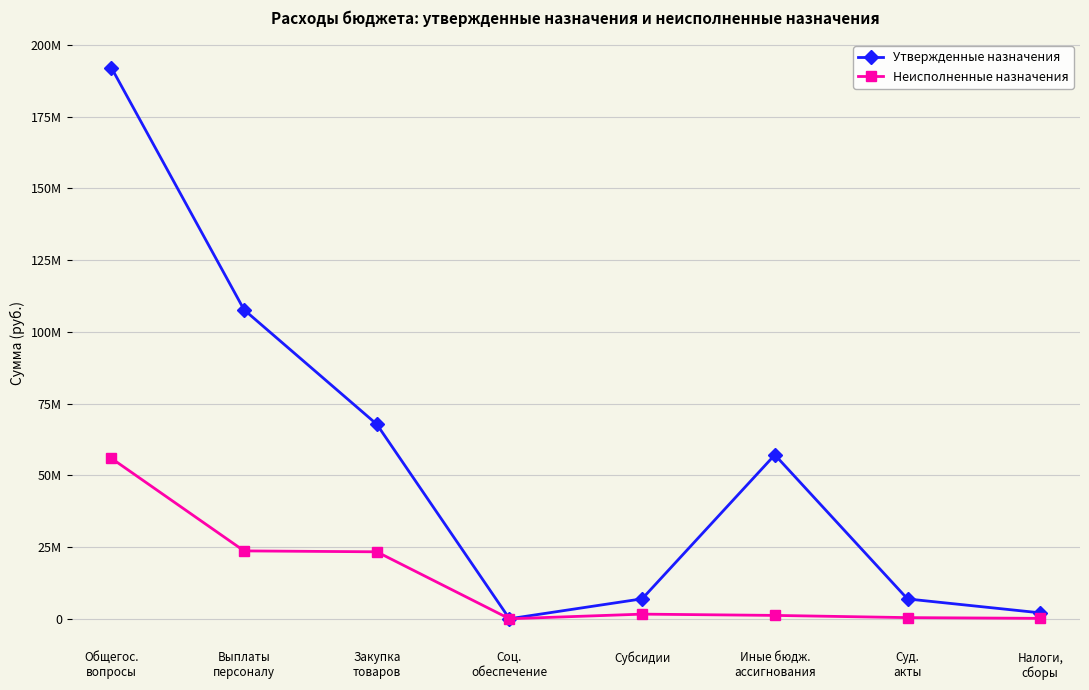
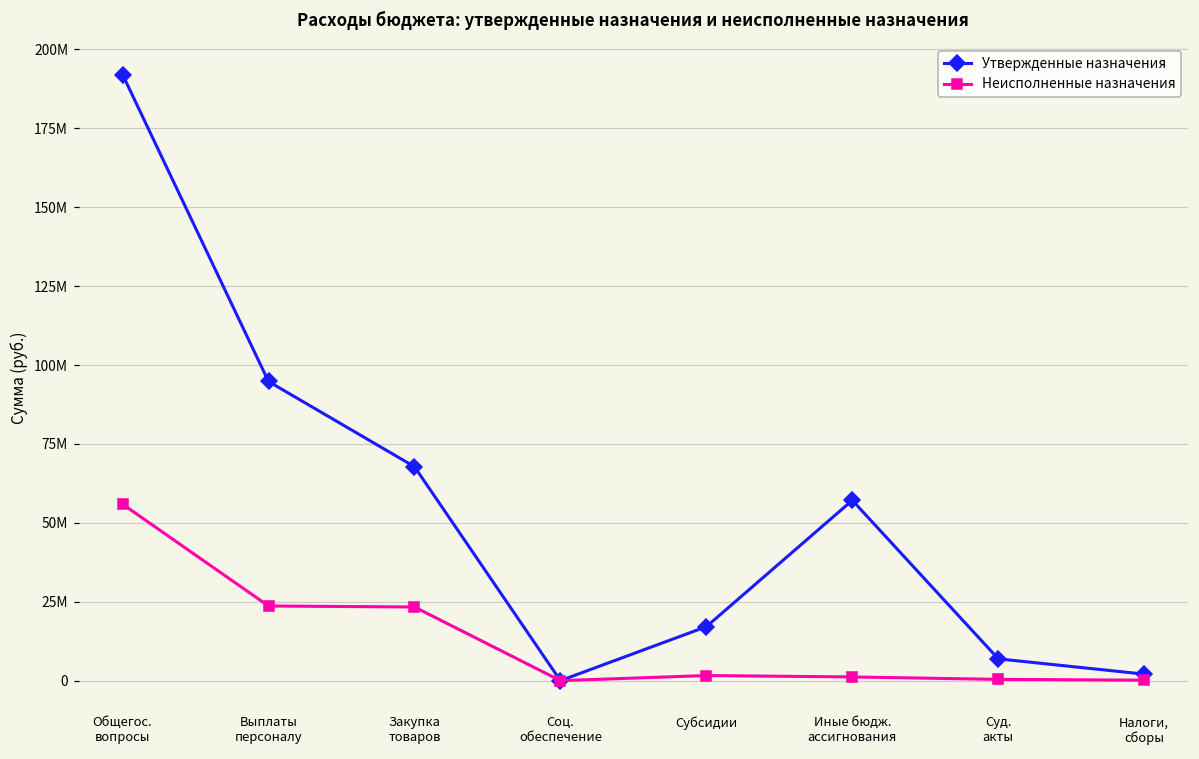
Утвержденные назначения, Выплаты персоналу: 108000000 -> 95000000
Утвержденные назначения, Субсидии: 7000000 -> 17000000
